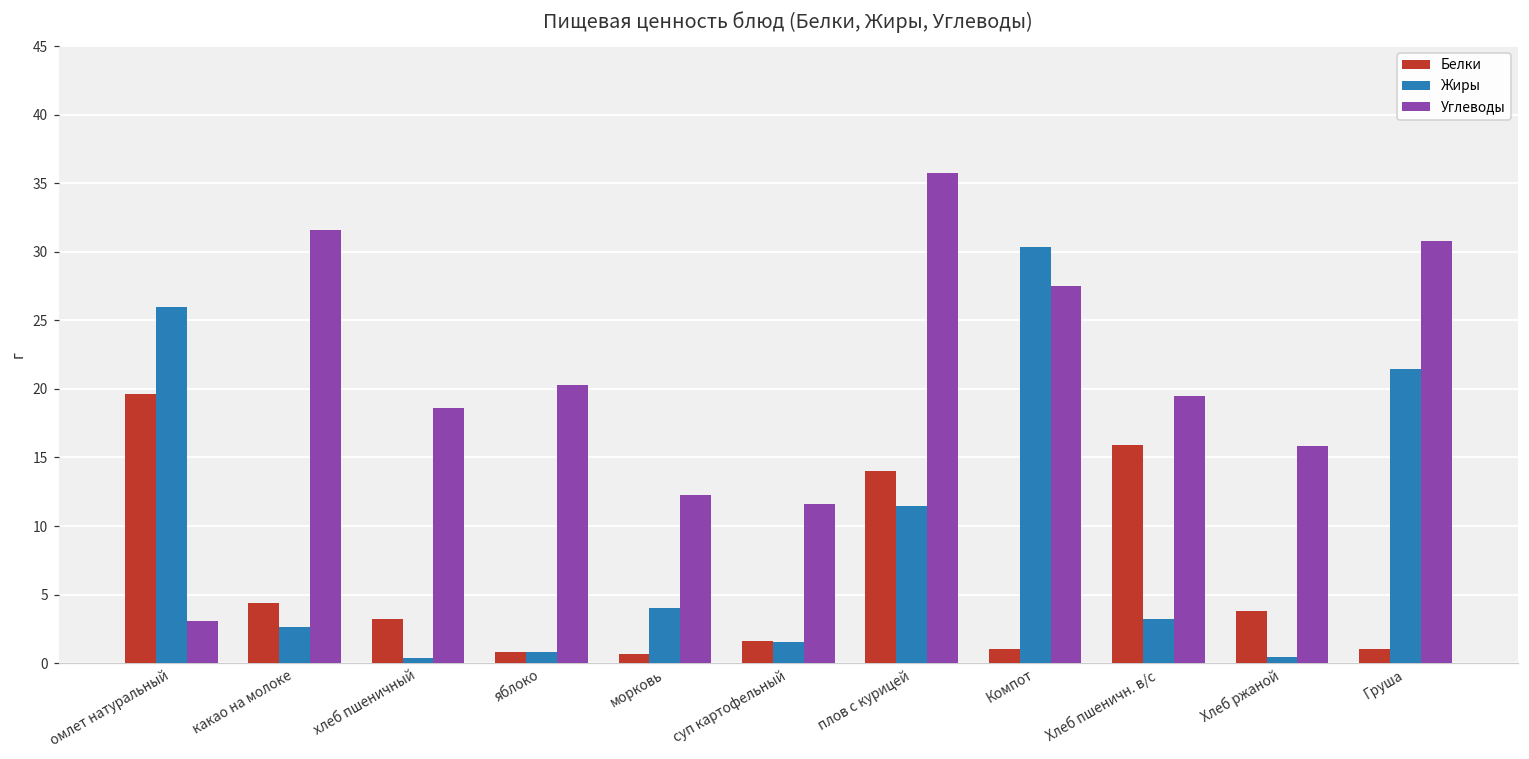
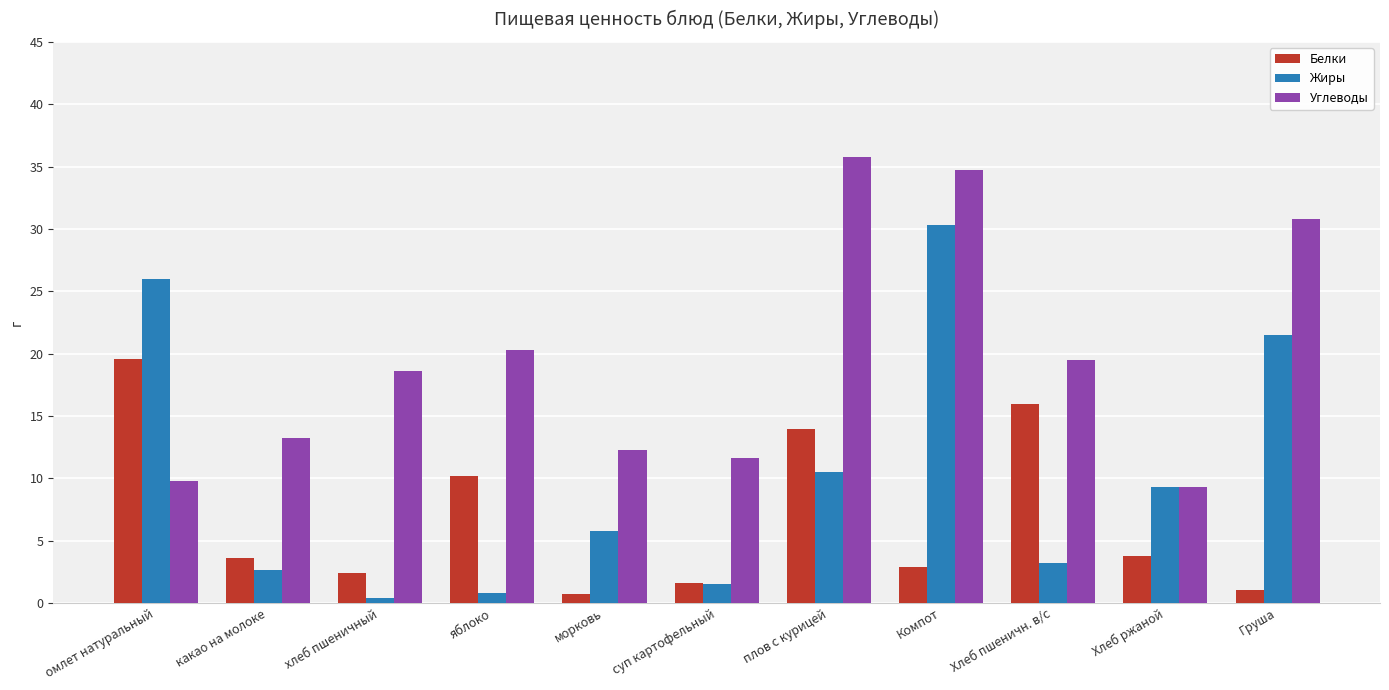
Углеводы, омлет натуральный: 3.1 -> 9.8
Белки, какао на молоке: 4.4 -> 3.6
Углеводы, какао на молоке: 31.6 -> 13.2
Белки, хлеб пшеничный: 3.2 -> 2.4
Белки, яблоко: 0.8 -> 10.2
Жиры, морковь: 4.0 -> 5.8
Жиры, плов с курицей: 11.5 -> 10.5
Белки, Компот: 1.0 -> 2.9
Углеводы, Компот: 27.5 -> 34.7
Жиры, Хлеб ржаной: 0.5 -> 9.3
Углеводы, Хлеб ржаной: 15.8 -> 9.3
